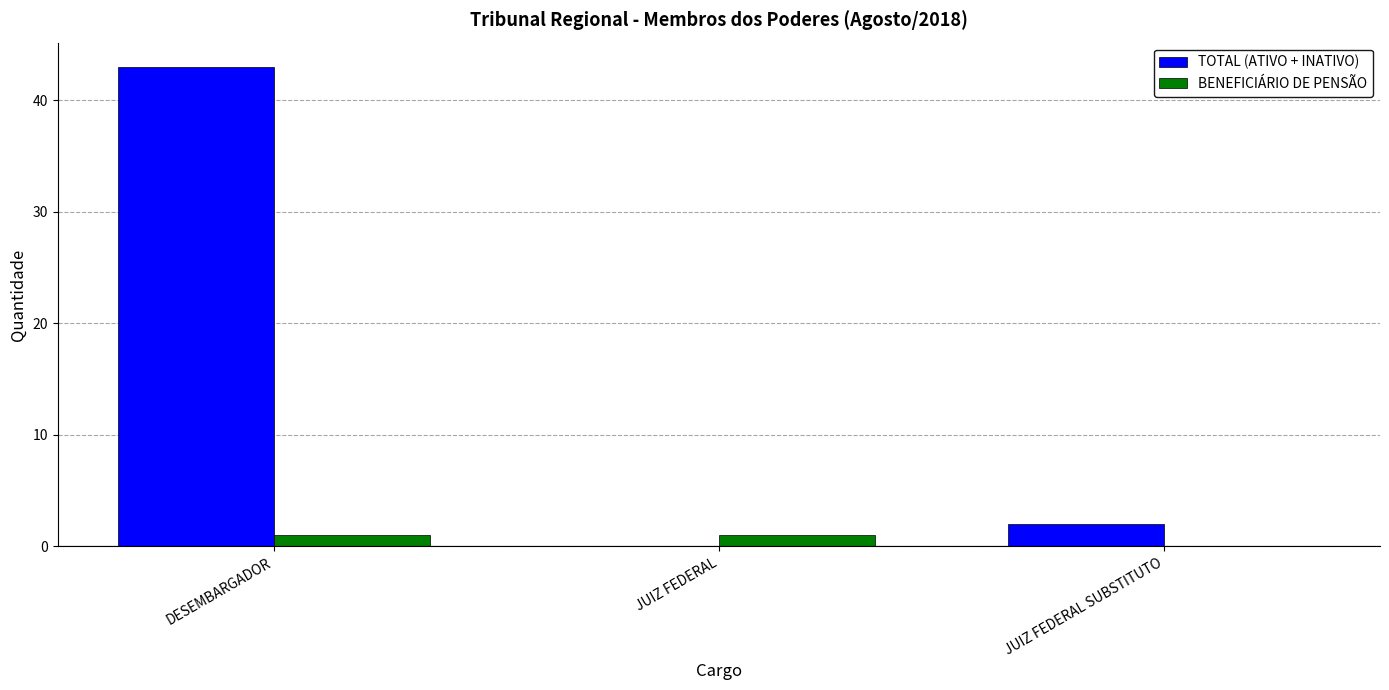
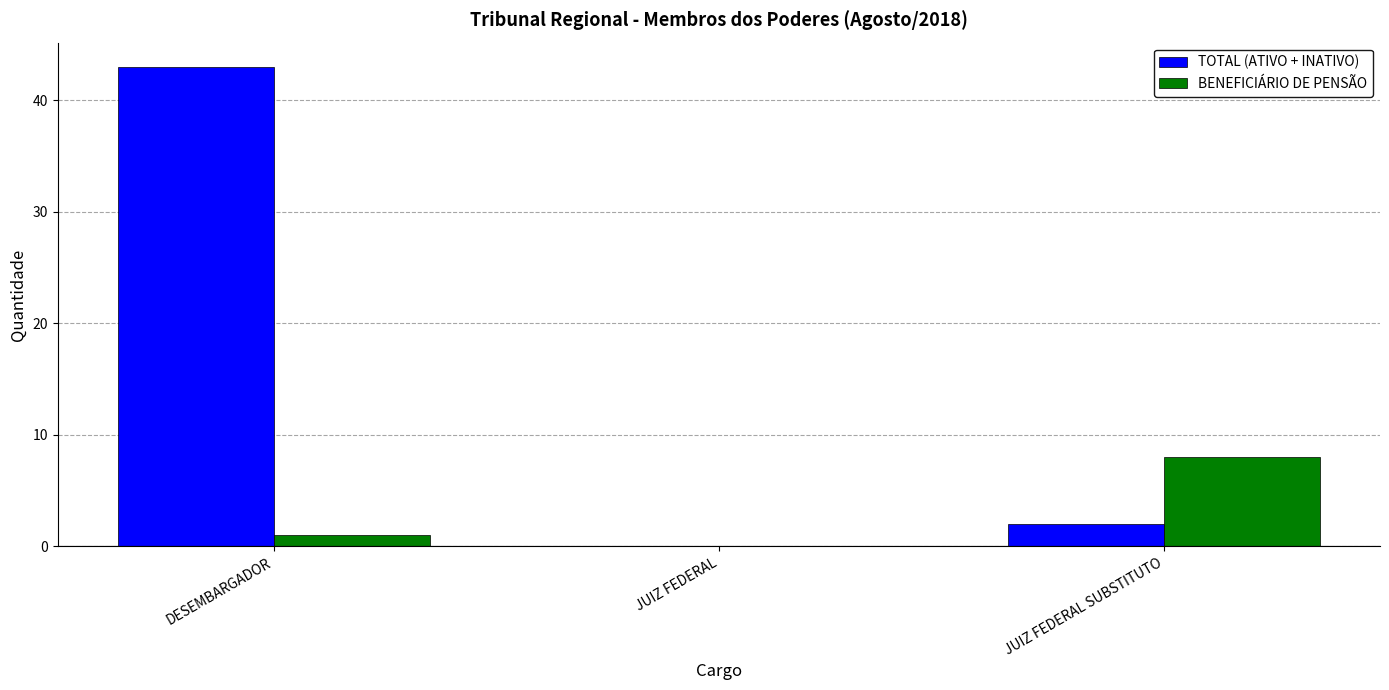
BENEFICIÁRIO DE PENSÃO, JUIZ FEDERAL: 1 -> 0
BENEFICIÁRIO DE PENSÃO, JUIZ FEDERAL SUBSTITUTO: 0 -> 8
